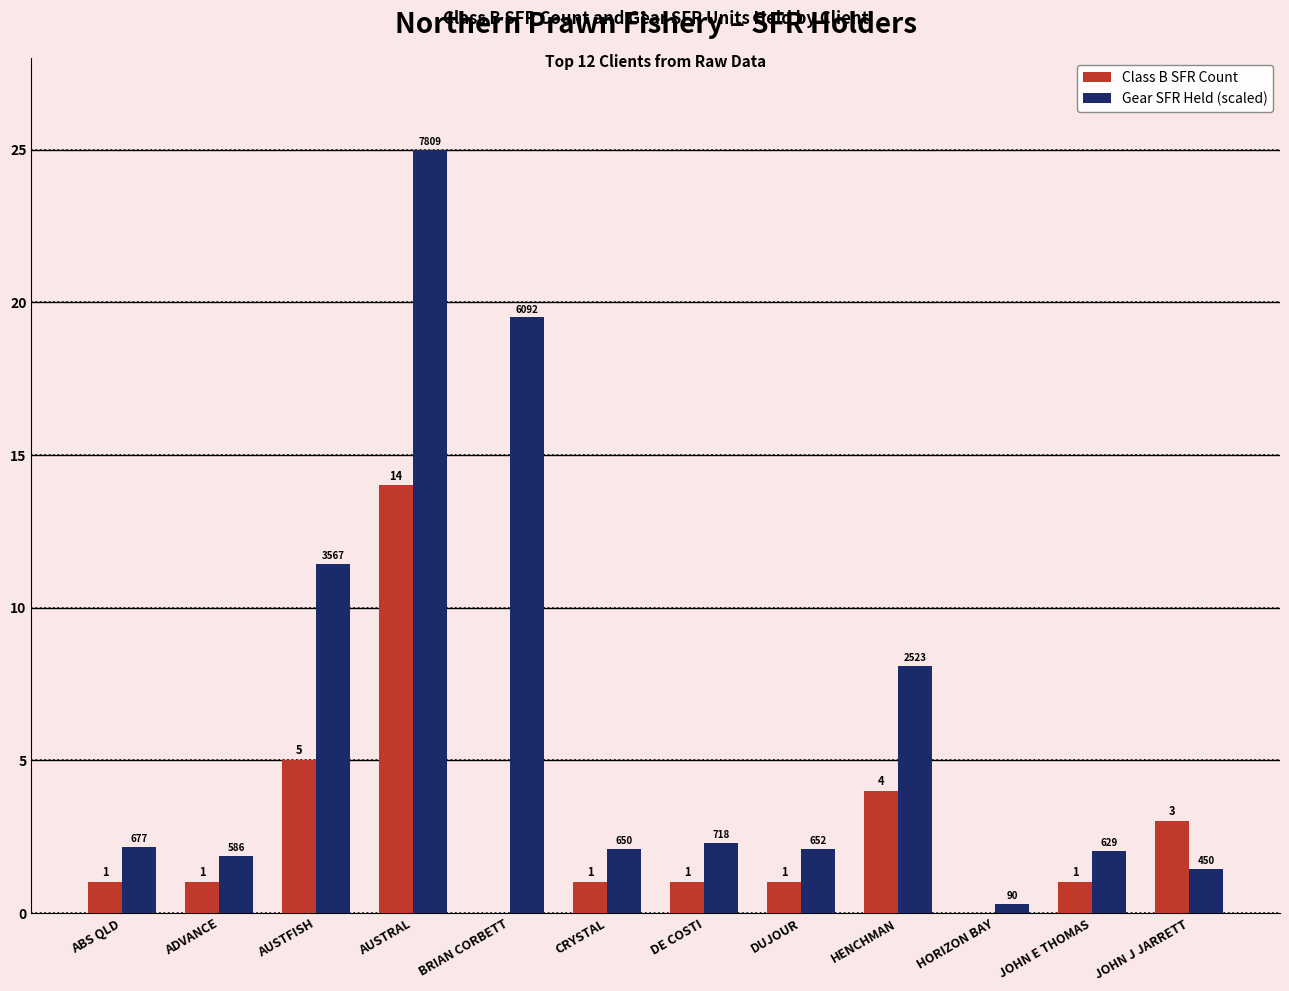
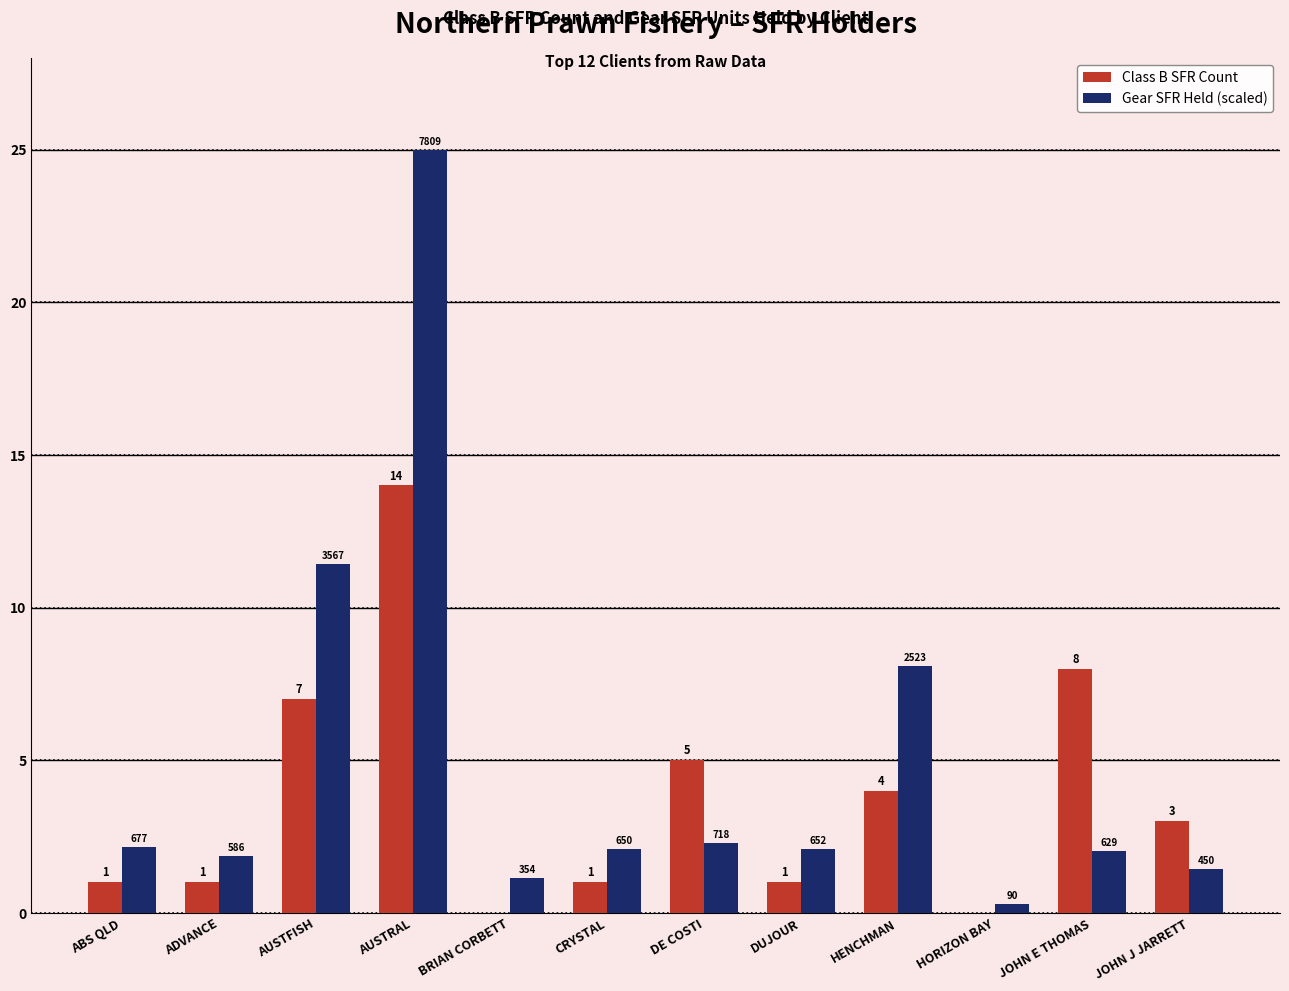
Class B SFR Count, AUSTFISH: 5 -> 7
Gear SFR Held (scaled), BRIAN CORBETT: 6092 -> 354
Class B SFR Count, DE COSTI: 1 -> 5
Class B SFR Count, JOHN E THOMAS: 1 -> 8
